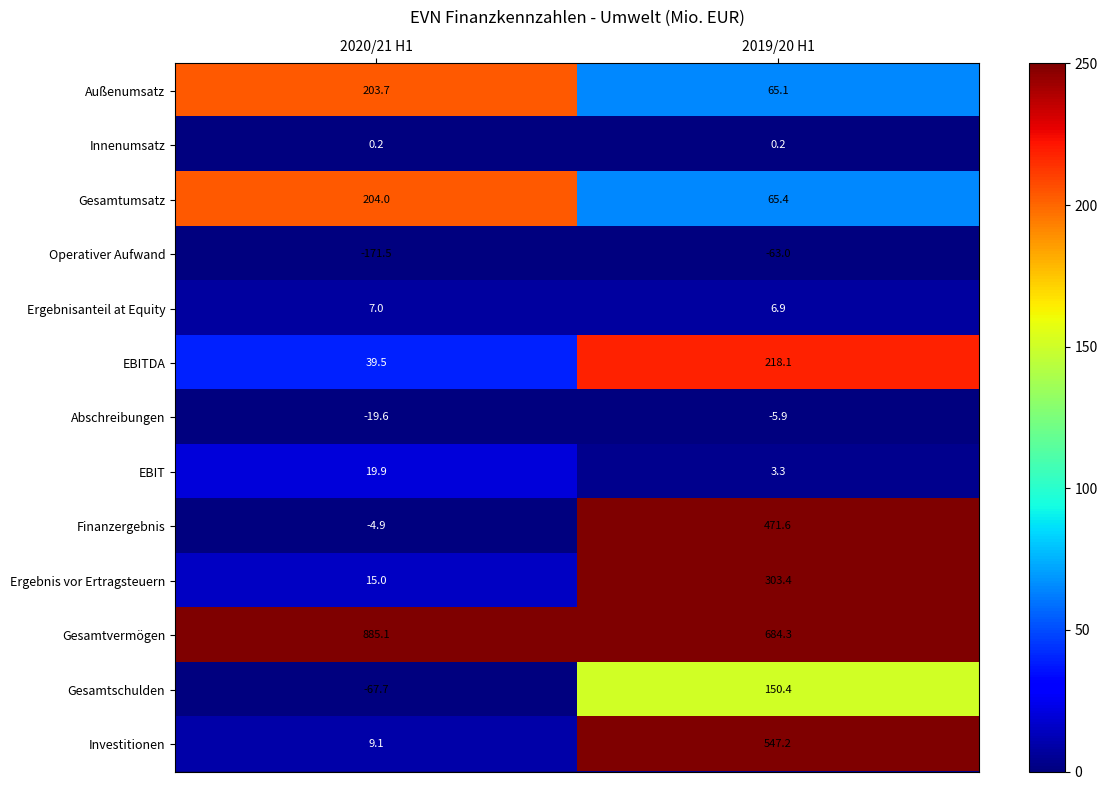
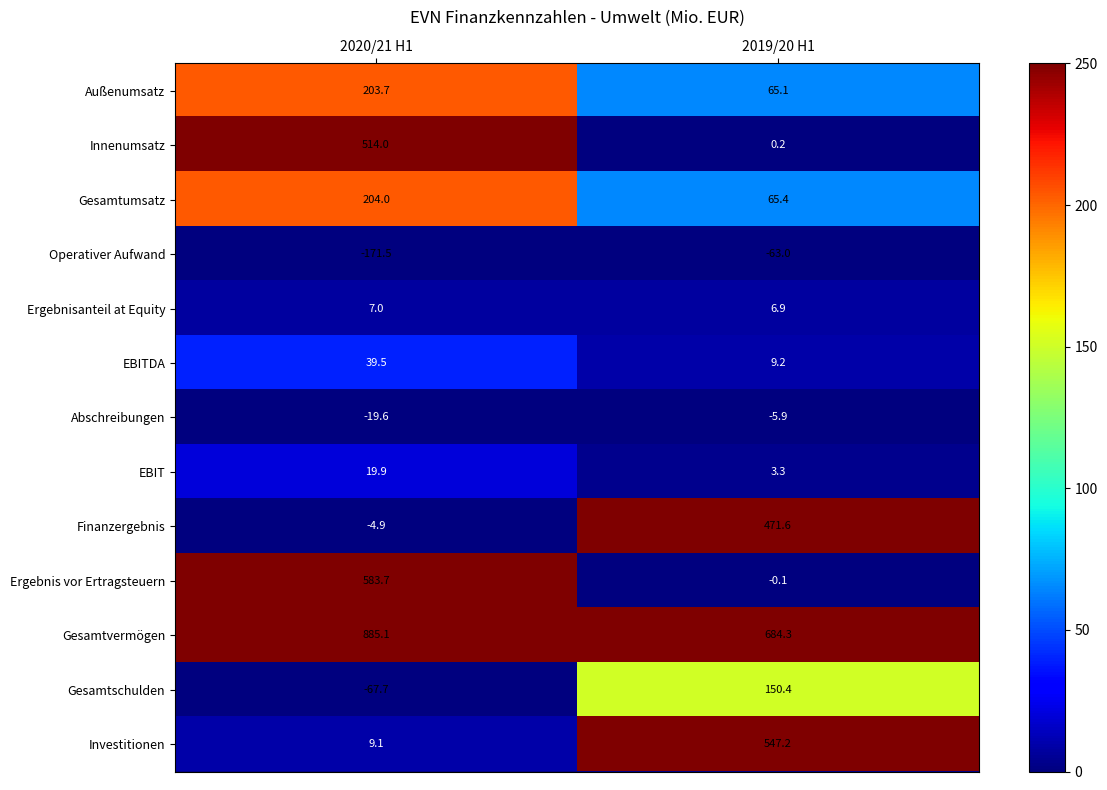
Innenumsatz, 2020/21 H1: 0.2 -> 514.0
EBITDA, 2019/20 H1: 218.1 -> 9.2
Ergebnis vor Ertragsteuern, 2020/21 H1: 15.0 -> 583.7
Ergebnis vor Ertragsteuern, 2019/20 H1: 303.4 -> -0.1
